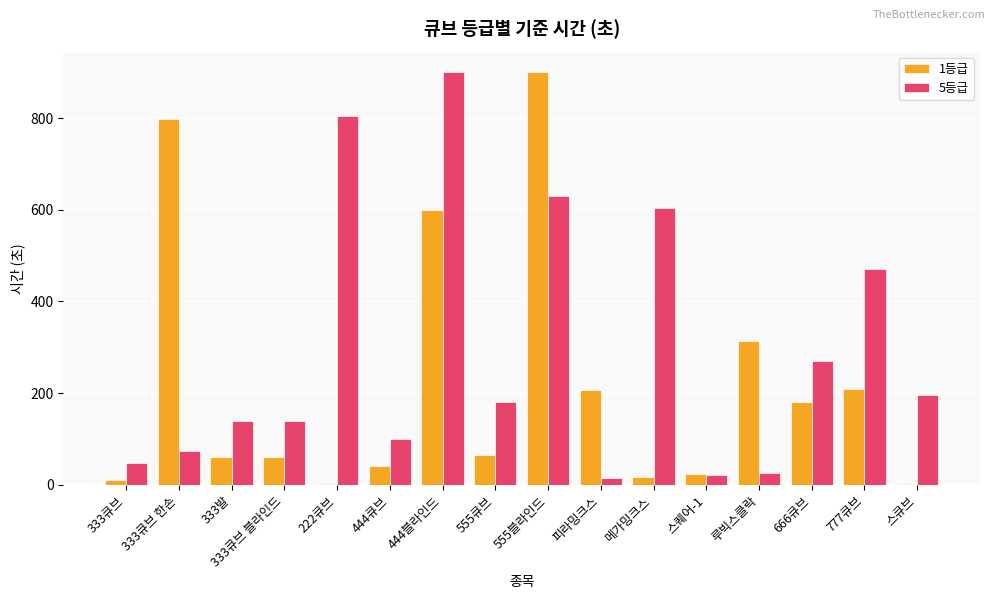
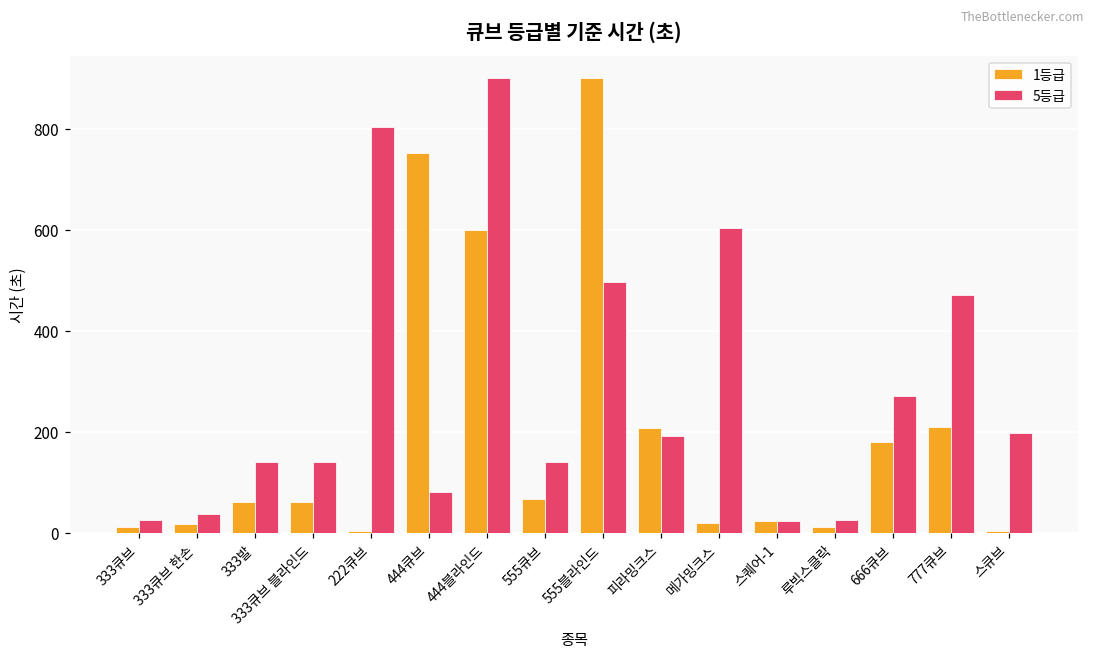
5등급, 333큐브: 50 -> 30
1등급, 333큐브 한손: 800 -> 20
5등급, 333큐브 한손: 80 -> 40
1등급, 444큐브: 40 -> 750
5등급, 444큐브: 100 -> 80
5등급, 555큐브: 180 -> 140
5등급, 555블라인드: 630 -> 500
5등급, 피라밍크스: 20 -> 190
1등급, 루빅스클락: 310 -> 10
